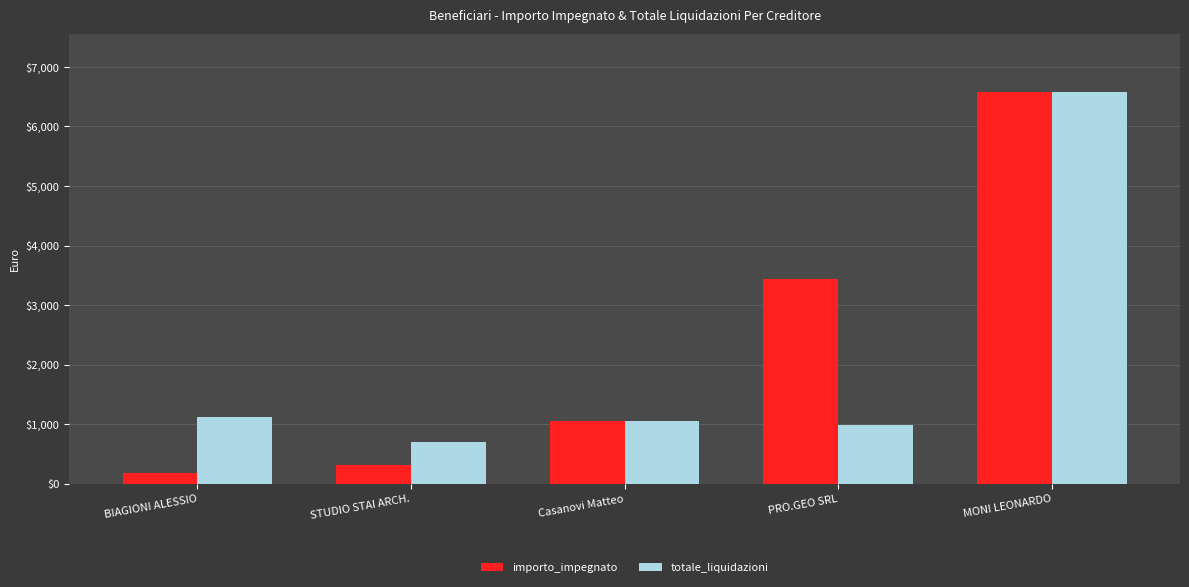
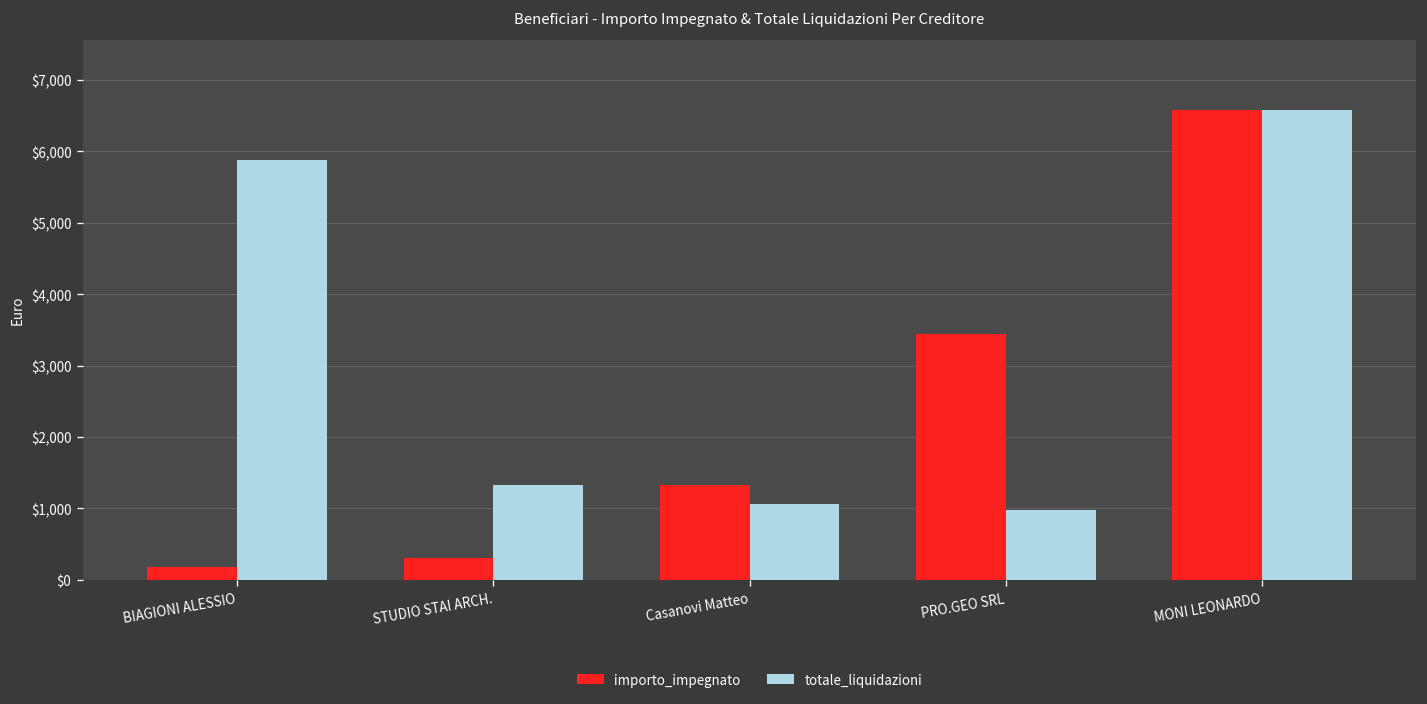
totale_liquidazioni, BIAGIONI ALESSIO: $1,100 -> $5,900
totale_liquidazioni, STUDIO STAI ARCH.: $700 -> $1,300
importo_impegnato, Casanovi Matteo: $1,100 -> $1,300
